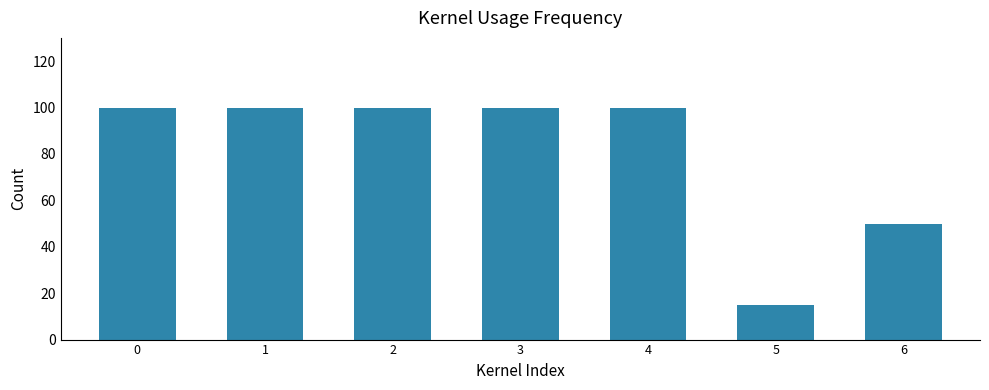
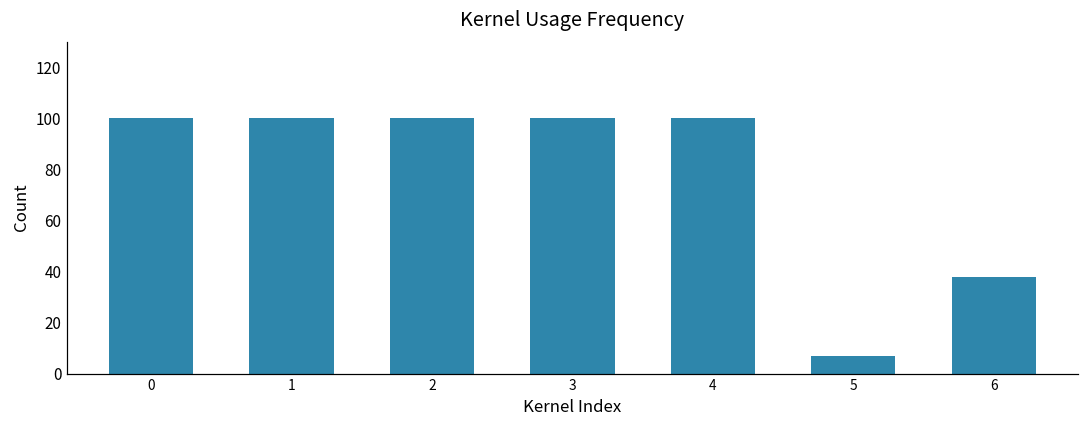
5: 15 -> 7
6: 50 -> 38
